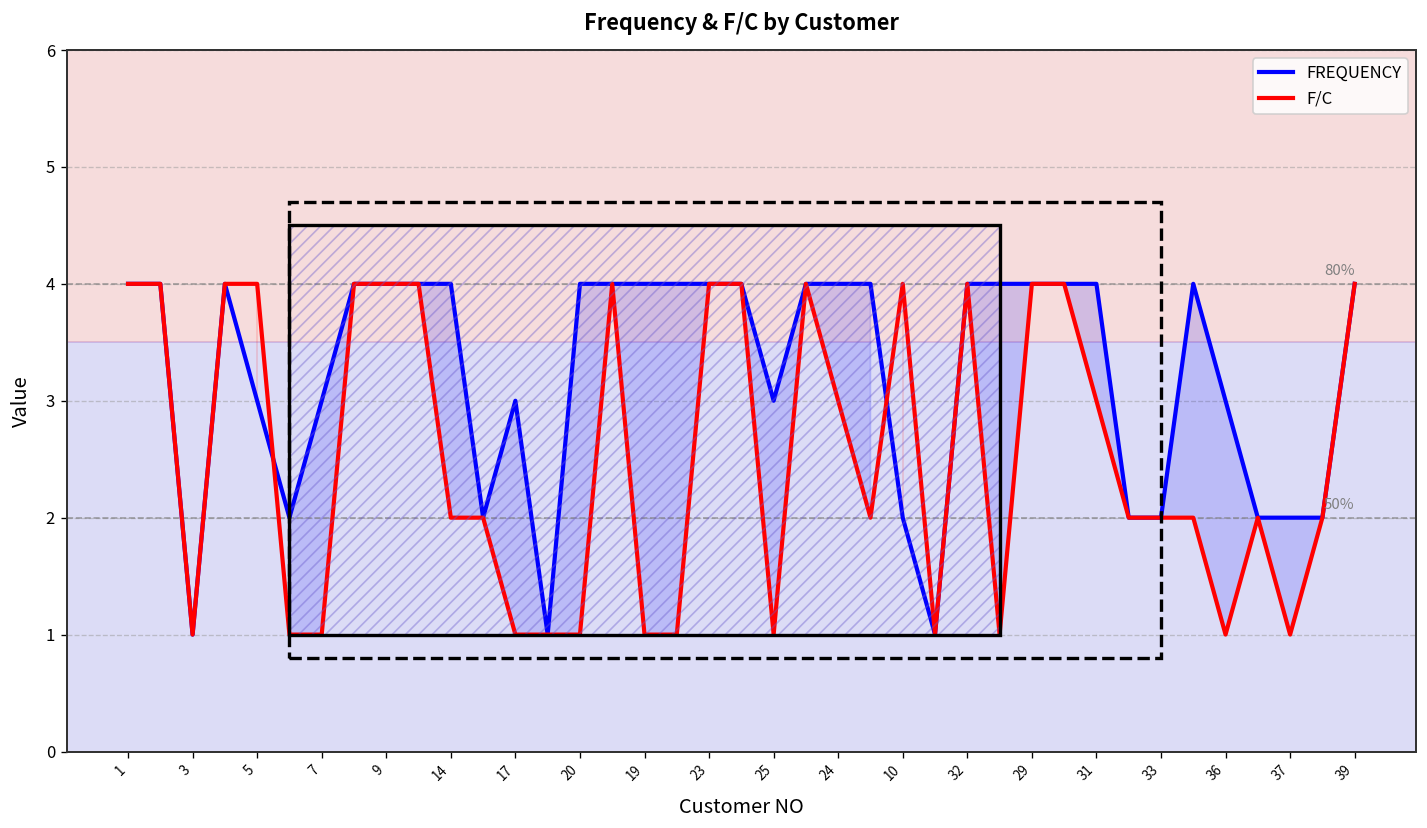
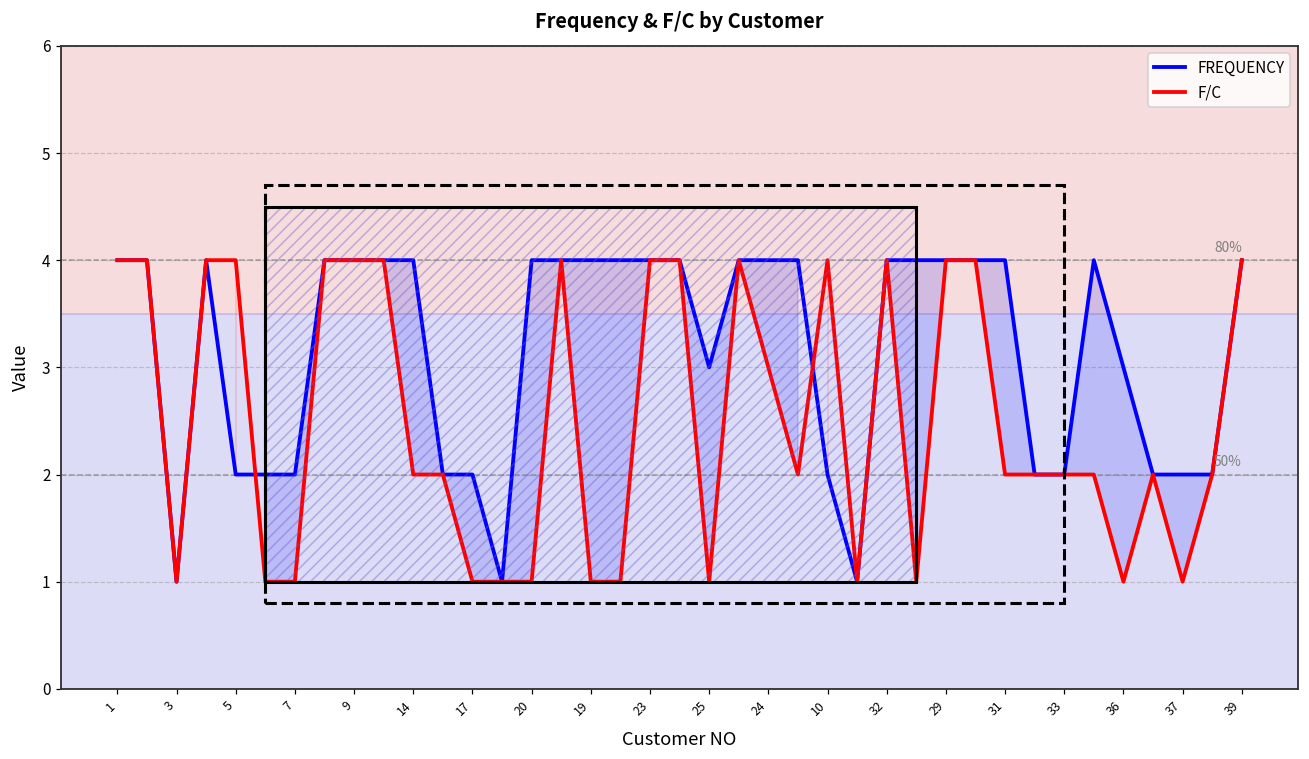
FREQUENCY, 5: 3 -> 2
FREQUENCY, 7: 3 -> 2
FREQUENCY, 17: 3 -> 2
F/C, 31: 3 -> 2
